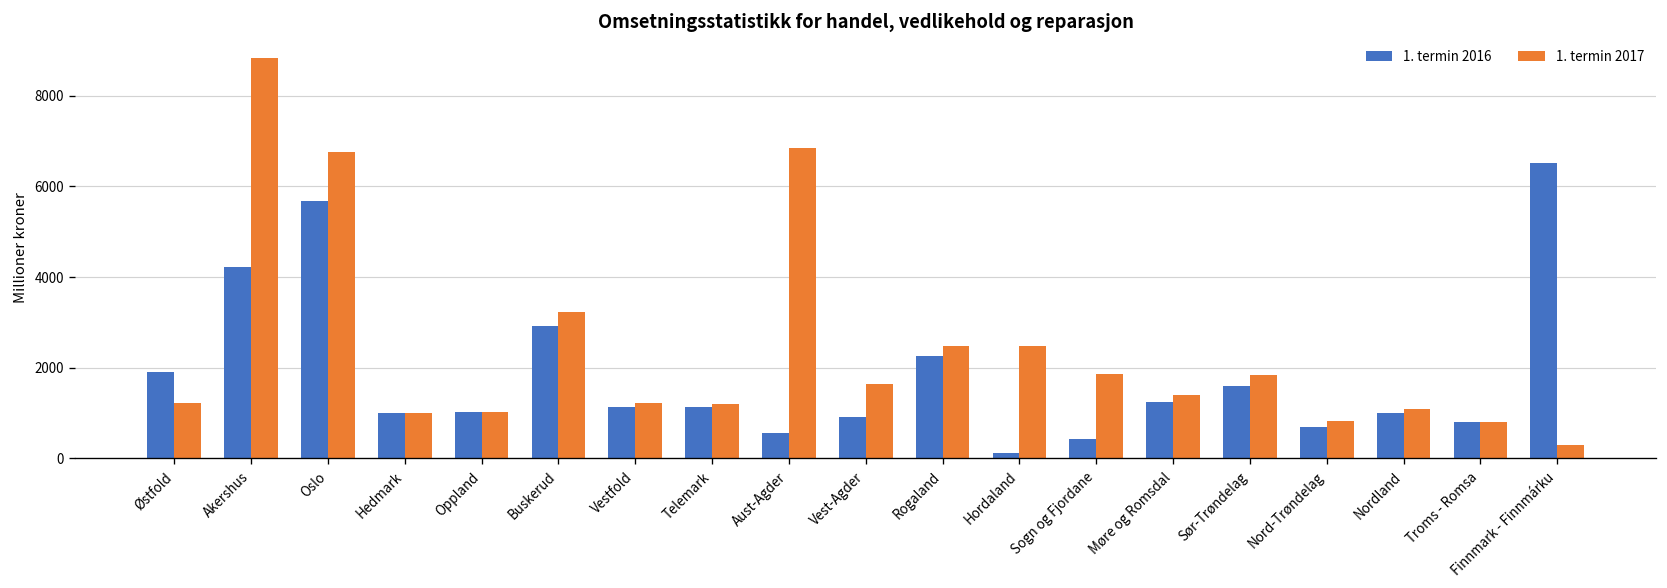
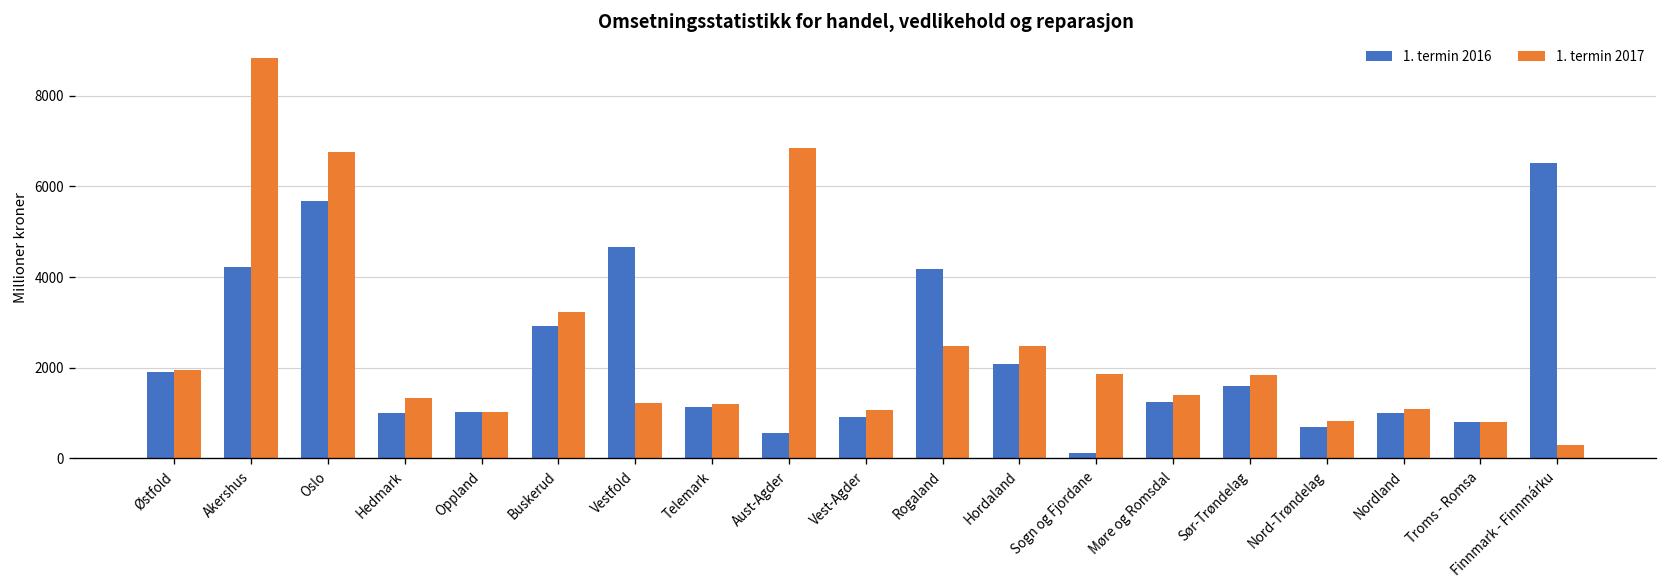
1. termin 2017, Østfold: 1200 -> 2000
1. termin 2017, Hedmark: 1000 -> 1300
1. termin 2016, Vestfold: 1100 -> 4700
1. termin 2017, Vest-Agder: 1700 -> 1100
1. termin 2016, Rogaland: 2300 -> 4200
1. termin 2016, Hordaland: 100 -> 2100
1. termin 2016, Sogn og Fjordane: 400 -> 100
